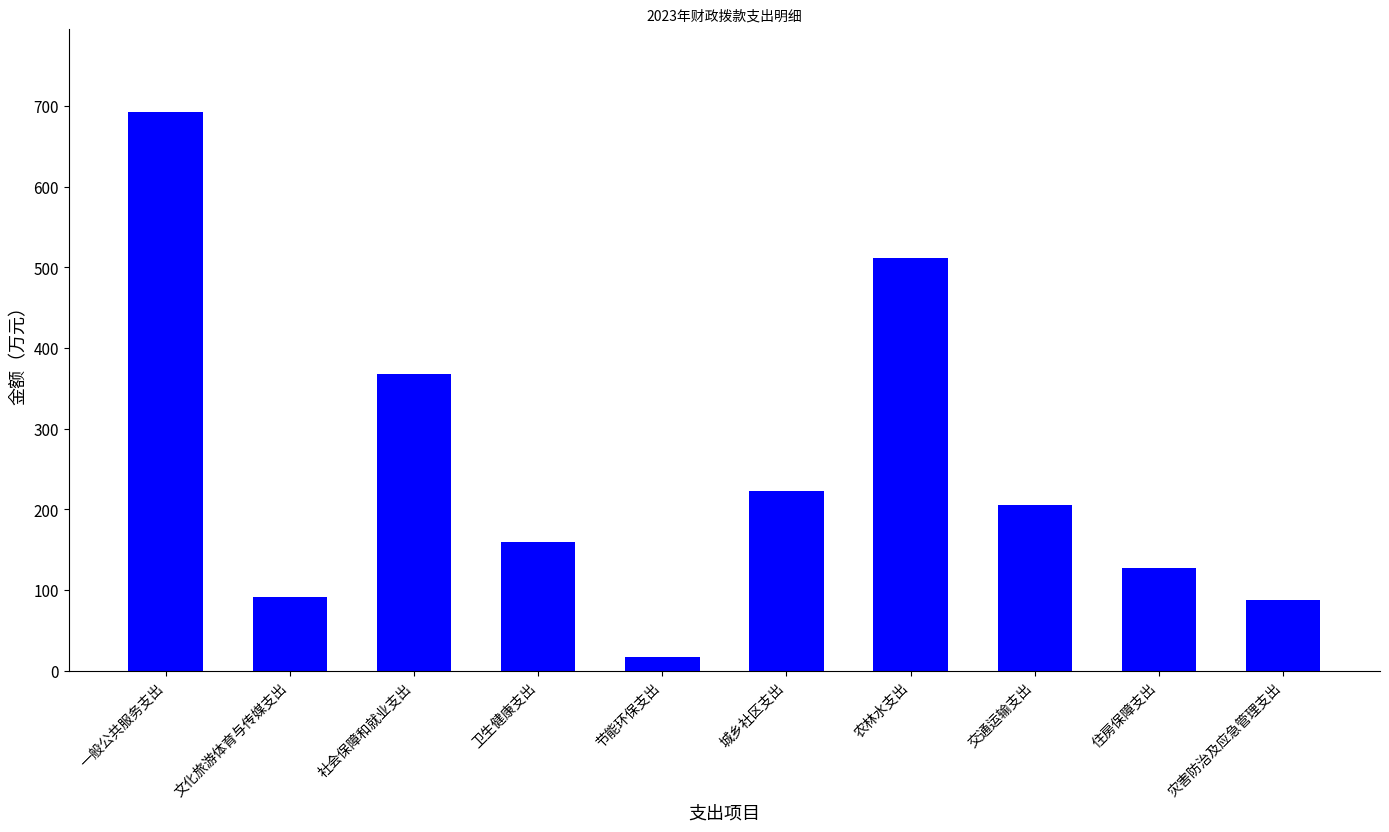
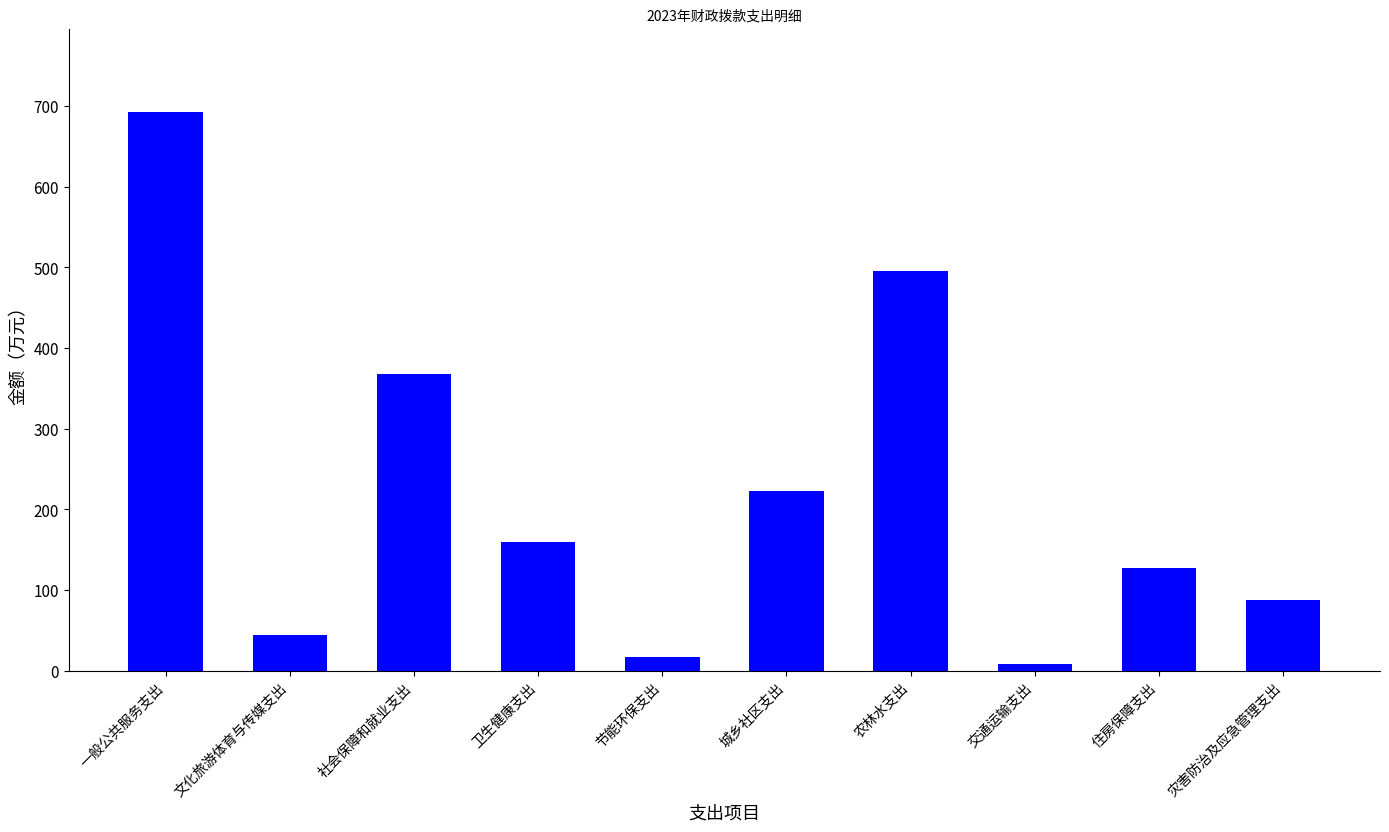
文化旅游体育与传媒支出: 90 -> 40
农林水支出: 510 -> 500
交通运输支出: 210 -> 10
